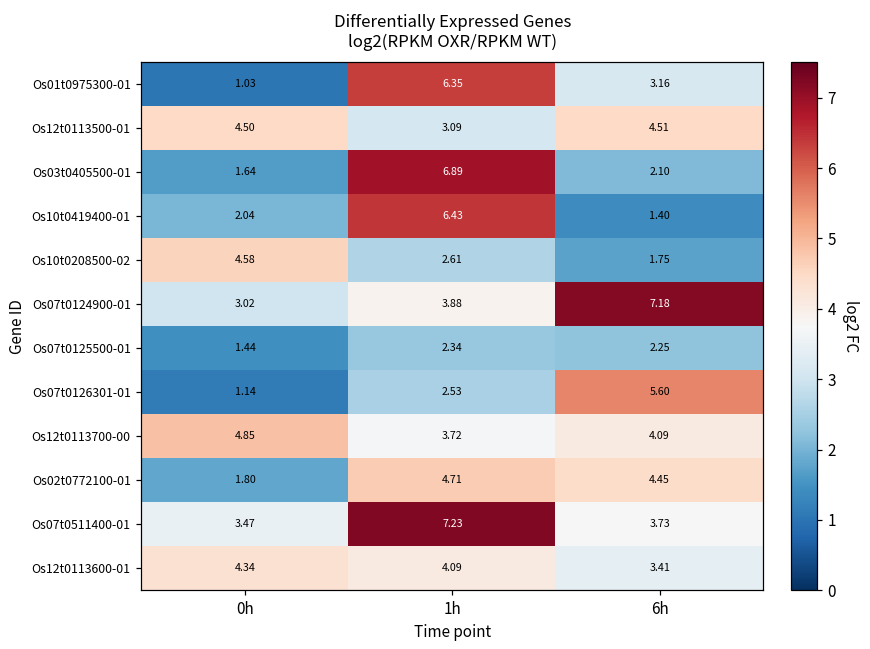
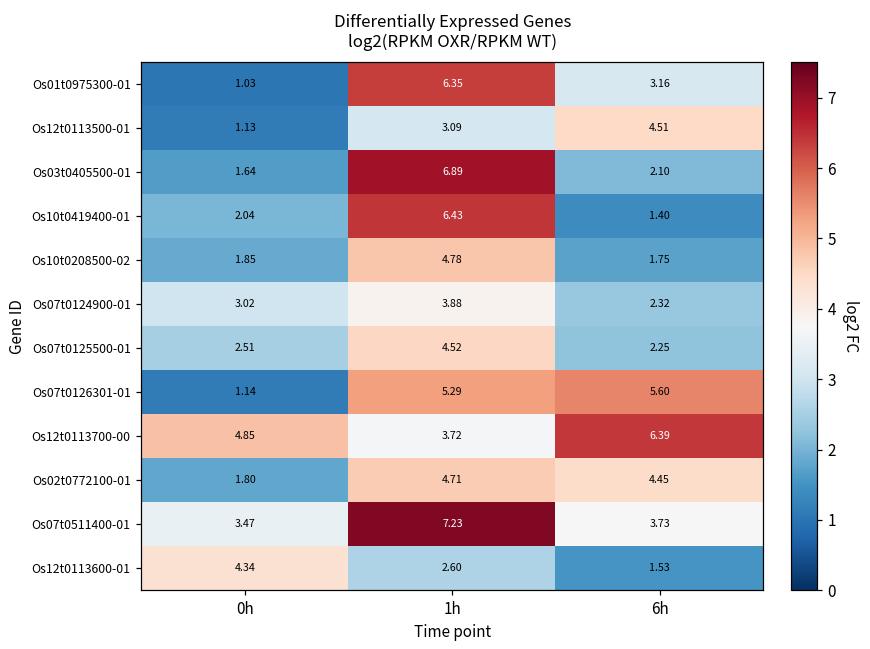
Os12t0113500-01, 0h: 4.50 -> 1.13
Os10t0208500-02, 0h: 4.58 -> 1.85
Os10t0208500-02, 1h: 2.61 -> 4.78
Os07t0124900-01, 6h: 7.18 -> 2.32
Os07t0125500-01, 0h: 1.44 -> 2.51
Os07t0125500-01, 1h: 2.34 -> 4.52
Os07t0126301-01, 1h: 2.53 -> 5.29
Os12t0113700-00, 6h: 4.09 -> 6.39
Os12t0113600-01, 1h: 4.09 -> 2.60
Os12t0113600-01, 6h: 3.41 -> 1.53
